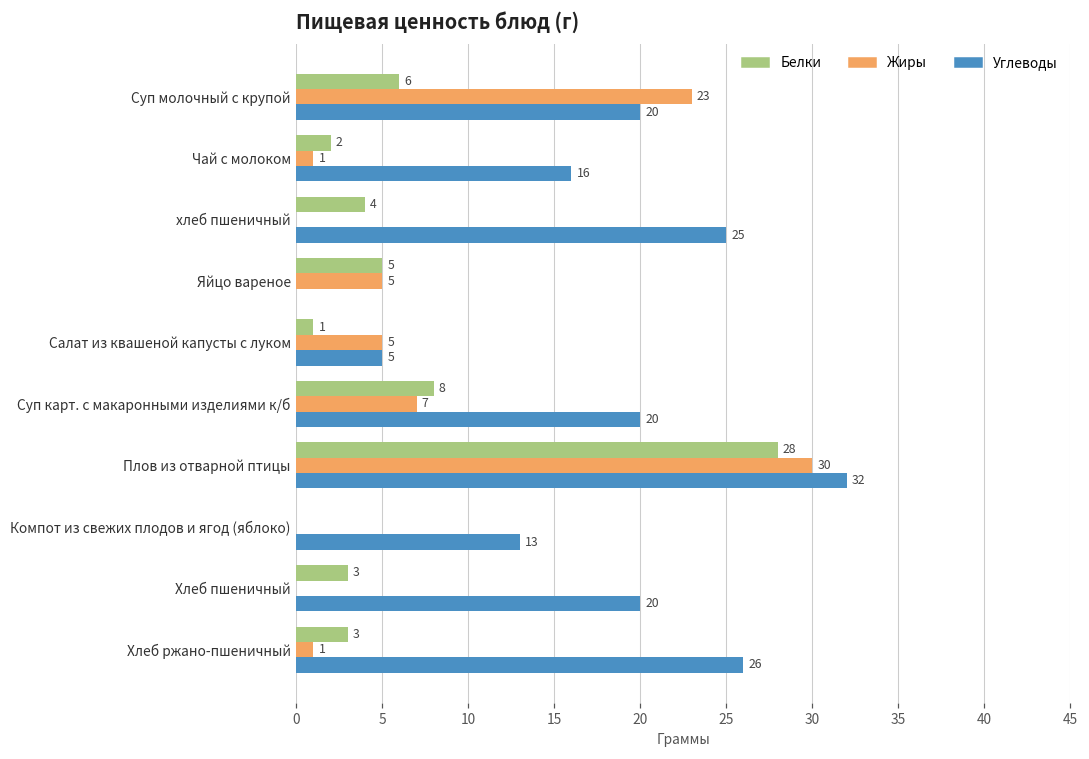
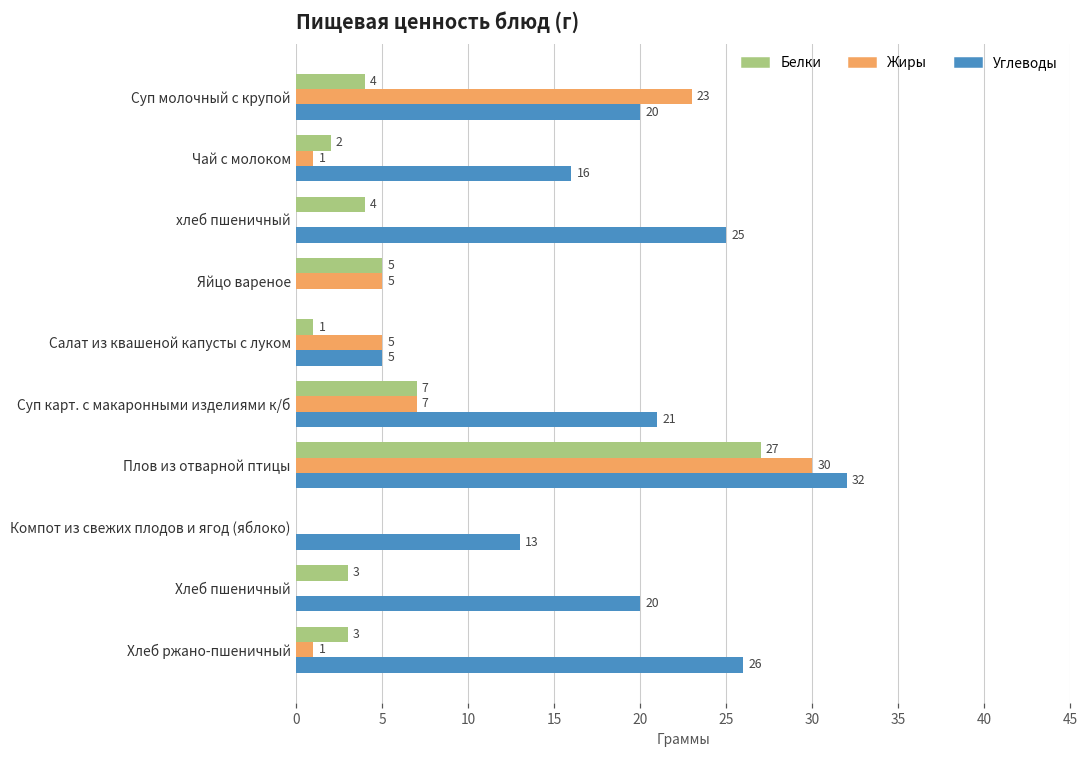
Белки, Суп молочный с крупой: 6 -> 4
Белки, Суп карт. с макаронными изделиями к/б: 8 -> 7
Углеводы, Суп карт. с макаронными изделиями к/б: 20 -> 21
Белки, Плов из отварной птицы: 28 -> 27
